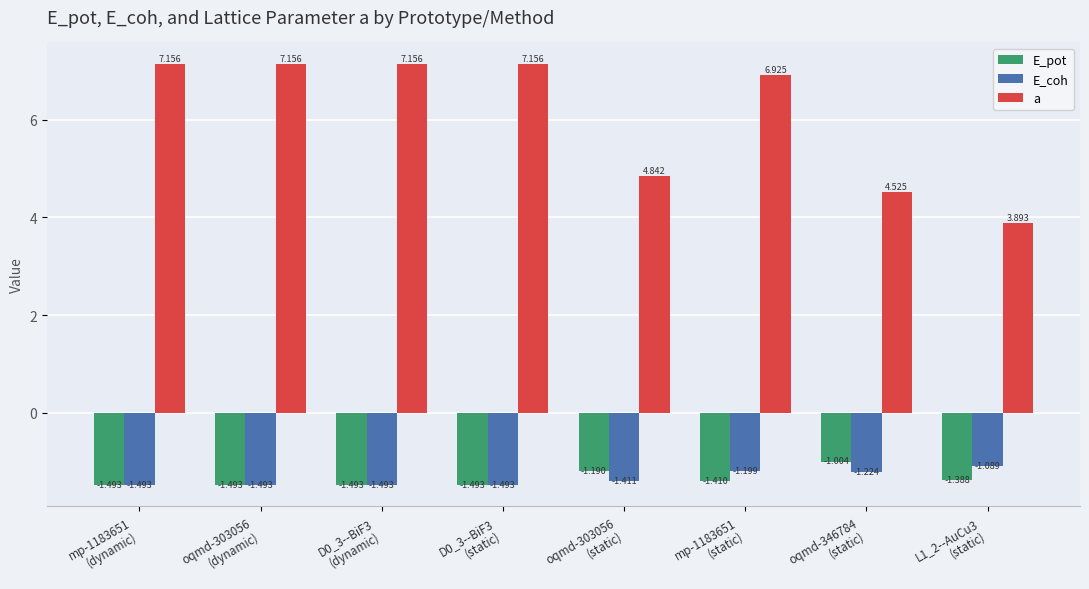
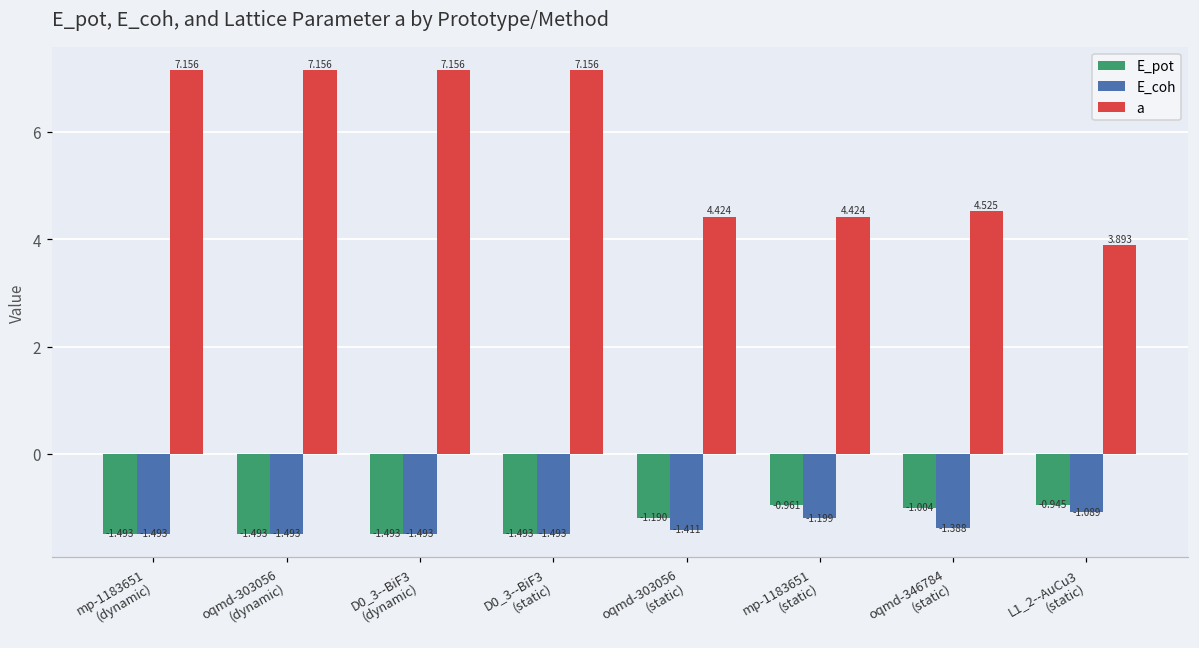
a, oqmd-303056 (static): 4.842 -> 4.424
E_pot, mp-1183651 (static): -1.410 -> -0.961
a, mp-1183651 (static): 6.925 -> 4.424
E_coh, oqmd-346784 (static): -1.224 -> -1.388
E_pot, L1_2--AuCu3 (static): -1.388 -> -0.945
